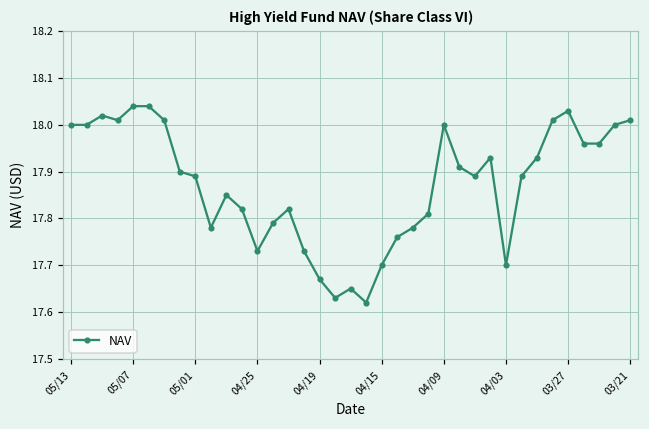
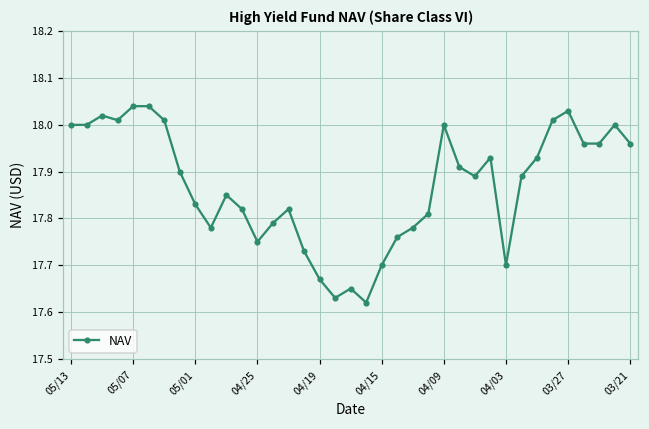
05/01: 17.89 -> 17.83
04/25: 17.73 -> 17.75
03/21: 18.01 -> 17.96
